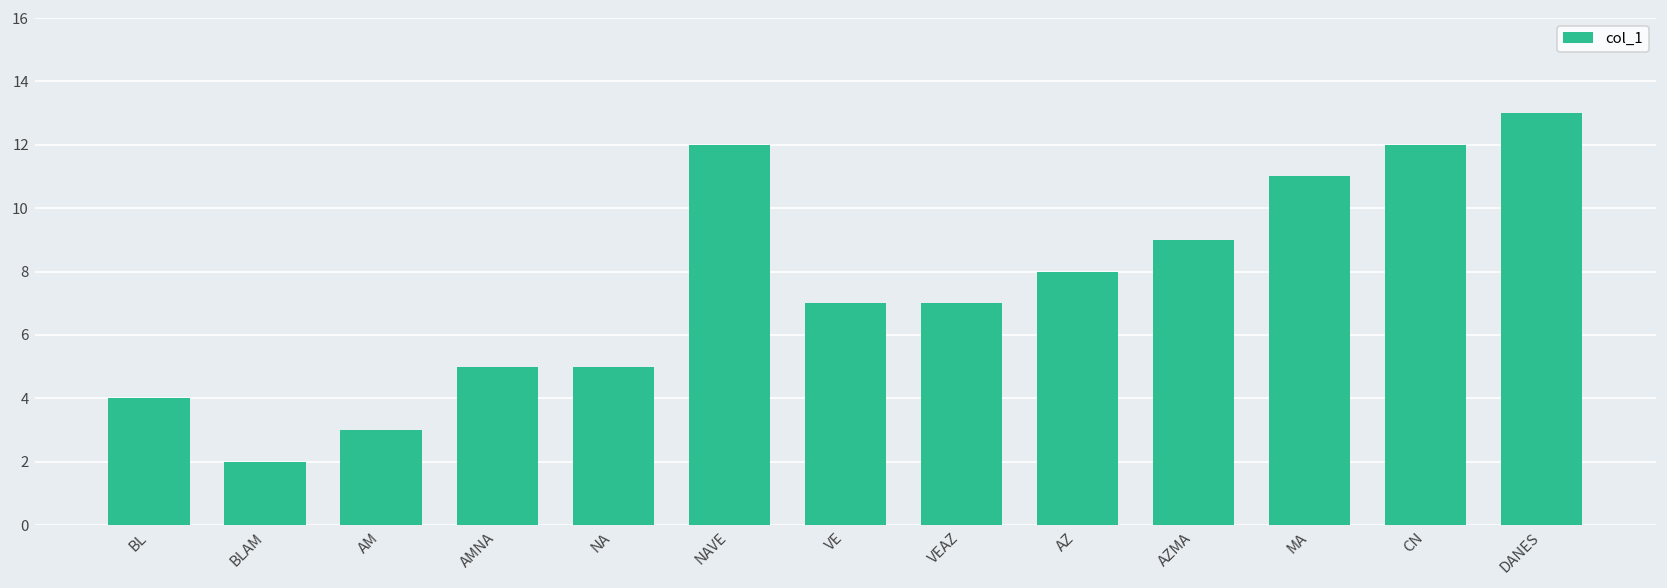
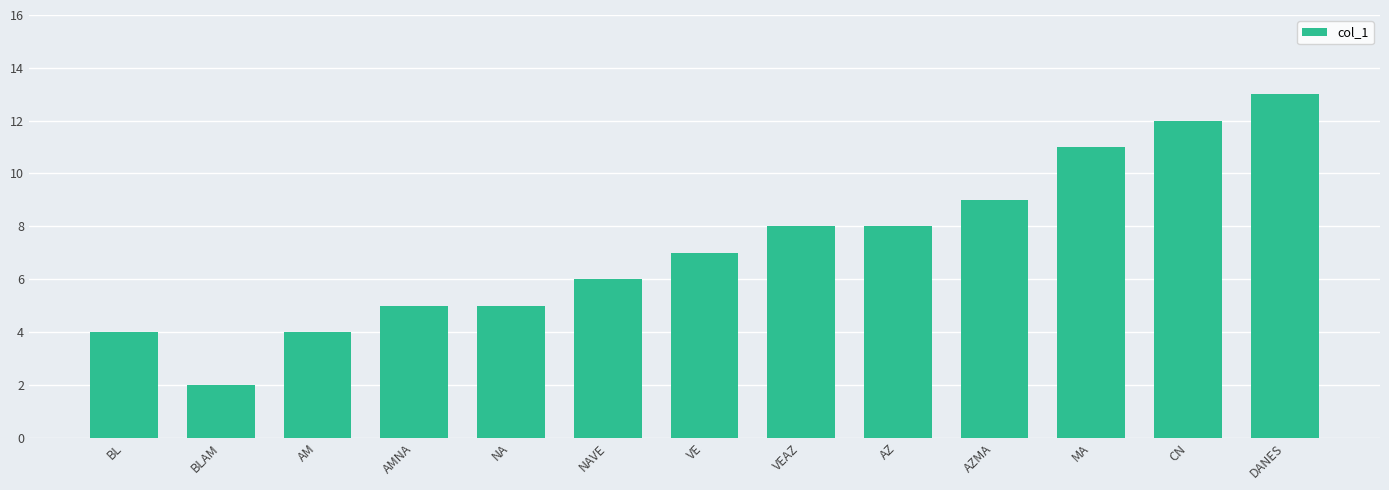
AM: 3 -> 4
NAVE: 12 -> 6
VEAZ: 7 -> 8
